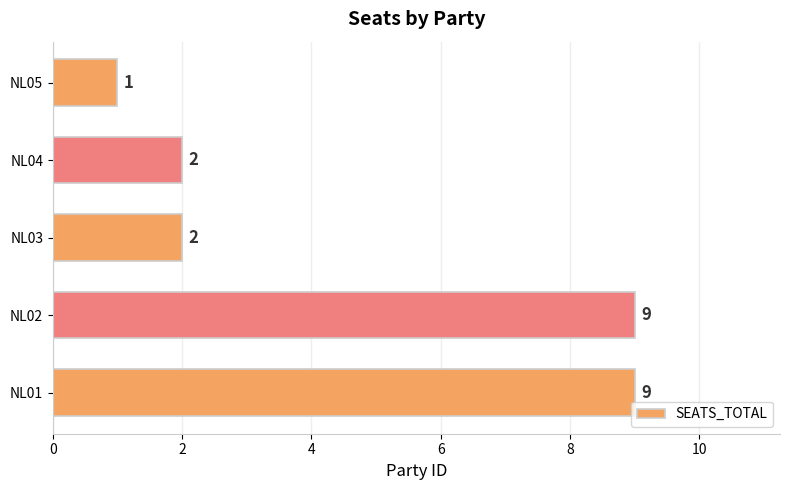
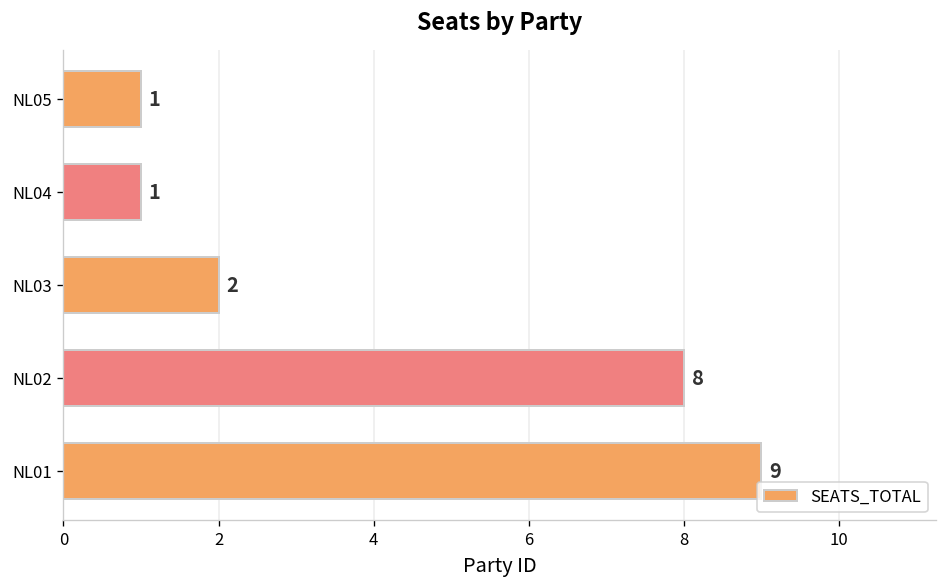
NL04: 2 -> 1
NL02: 9 -> 8
